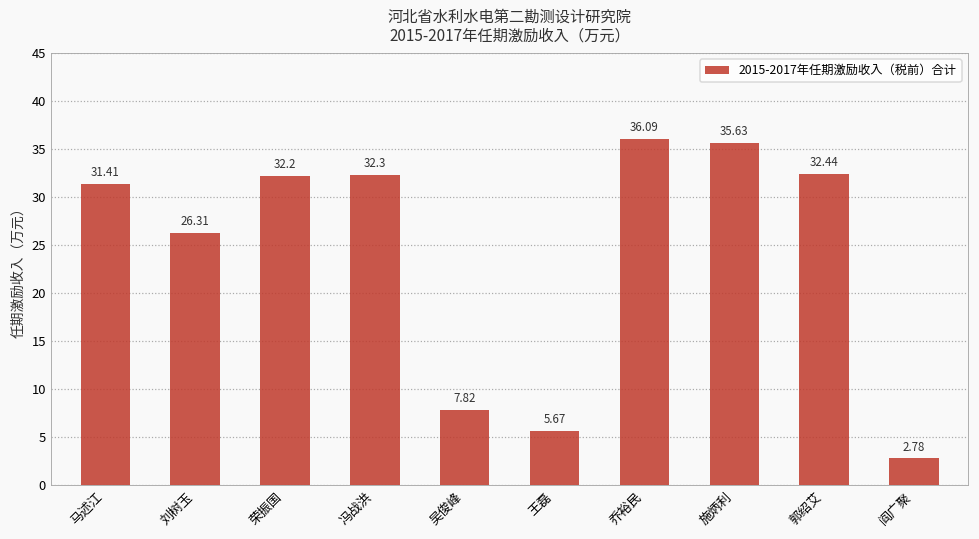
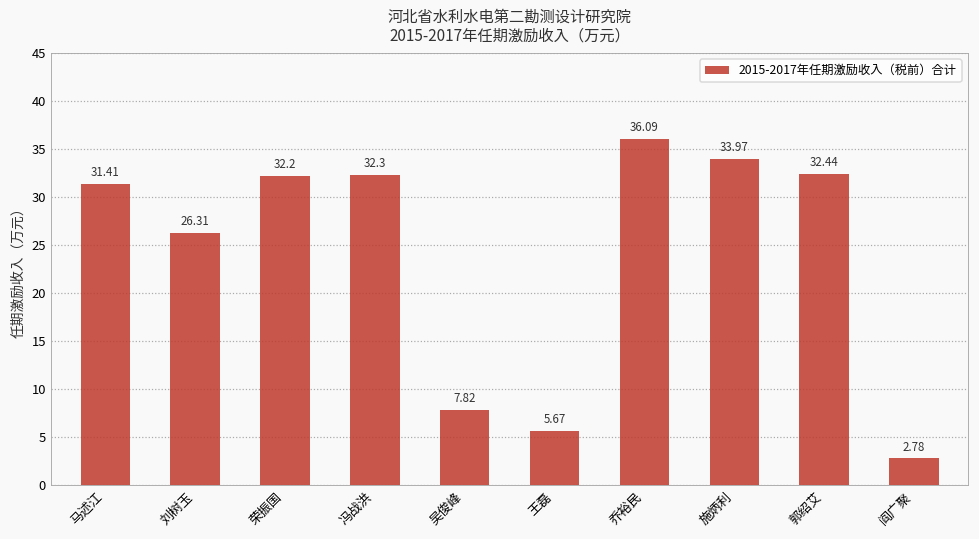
施炳利: 35.63 -> 33.97
